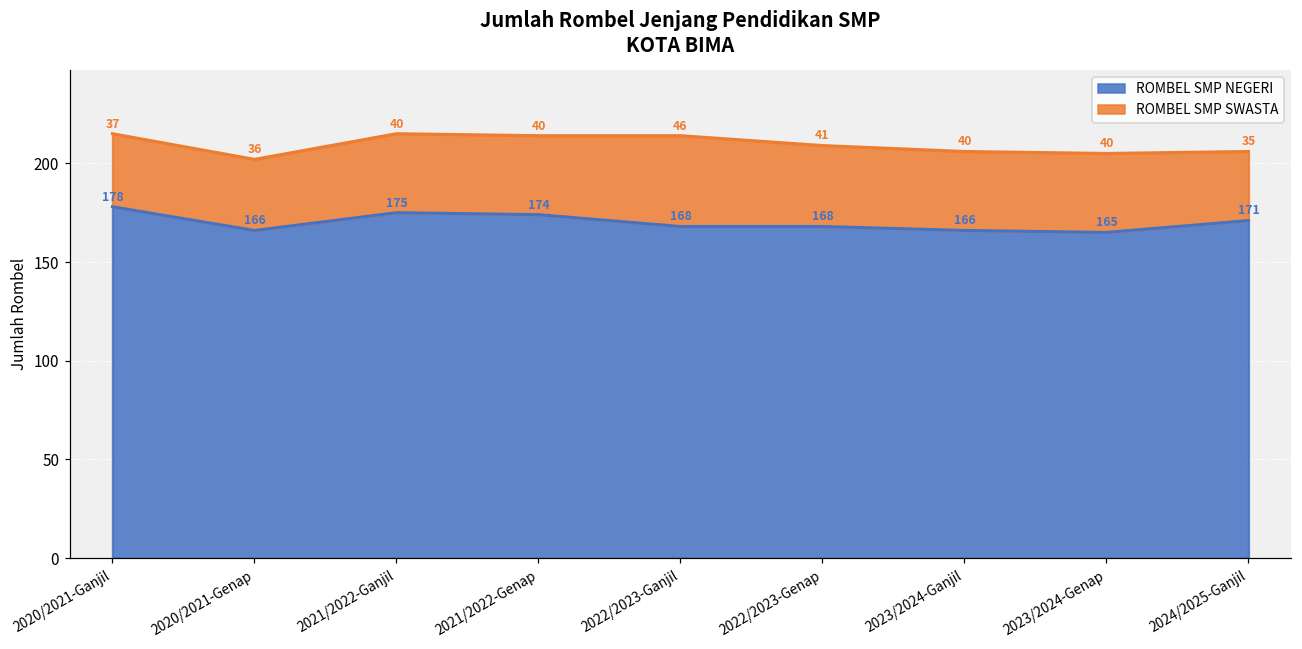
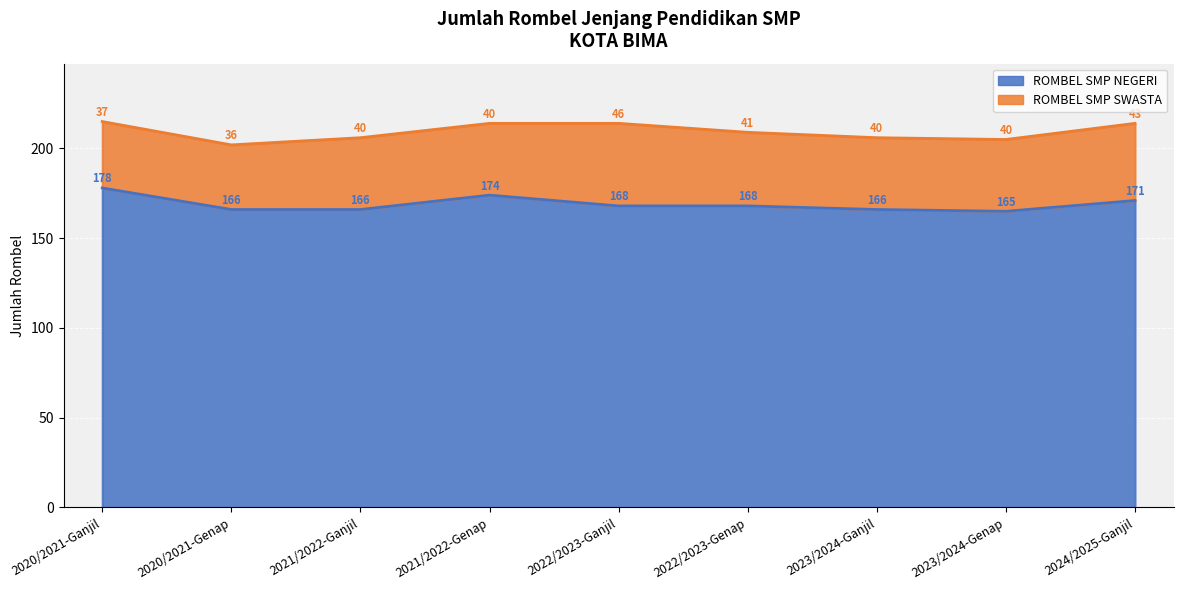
ROMBEL SMP NEGERI, 2021/2022-Ganjil: 175 -> 166
ROMBEL SMP SWASTA, 2024/2025-Ganjil: 35 -> 43
